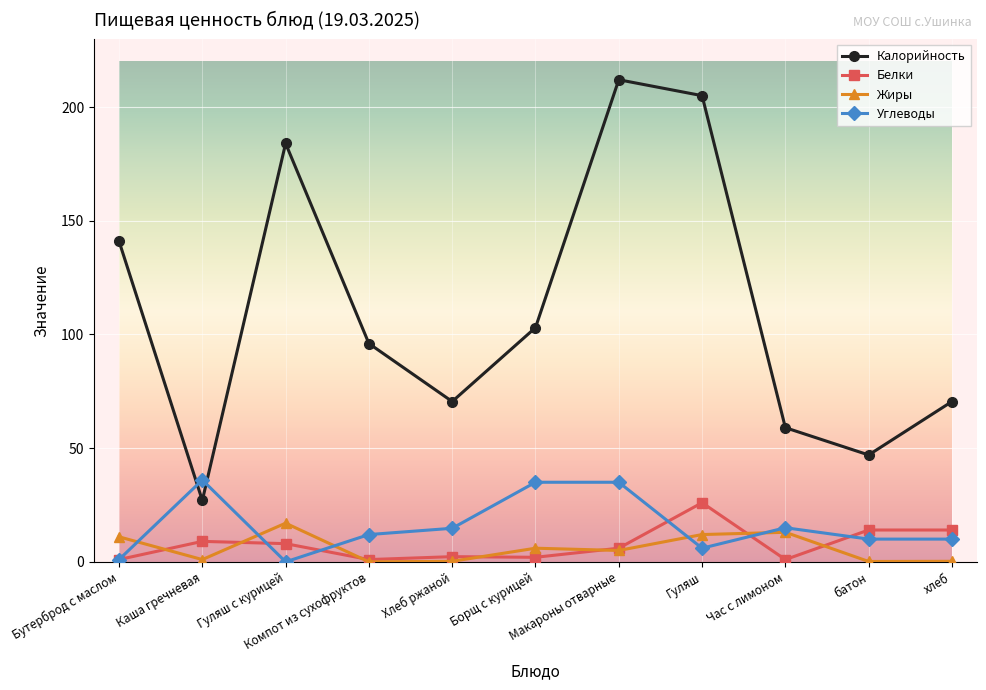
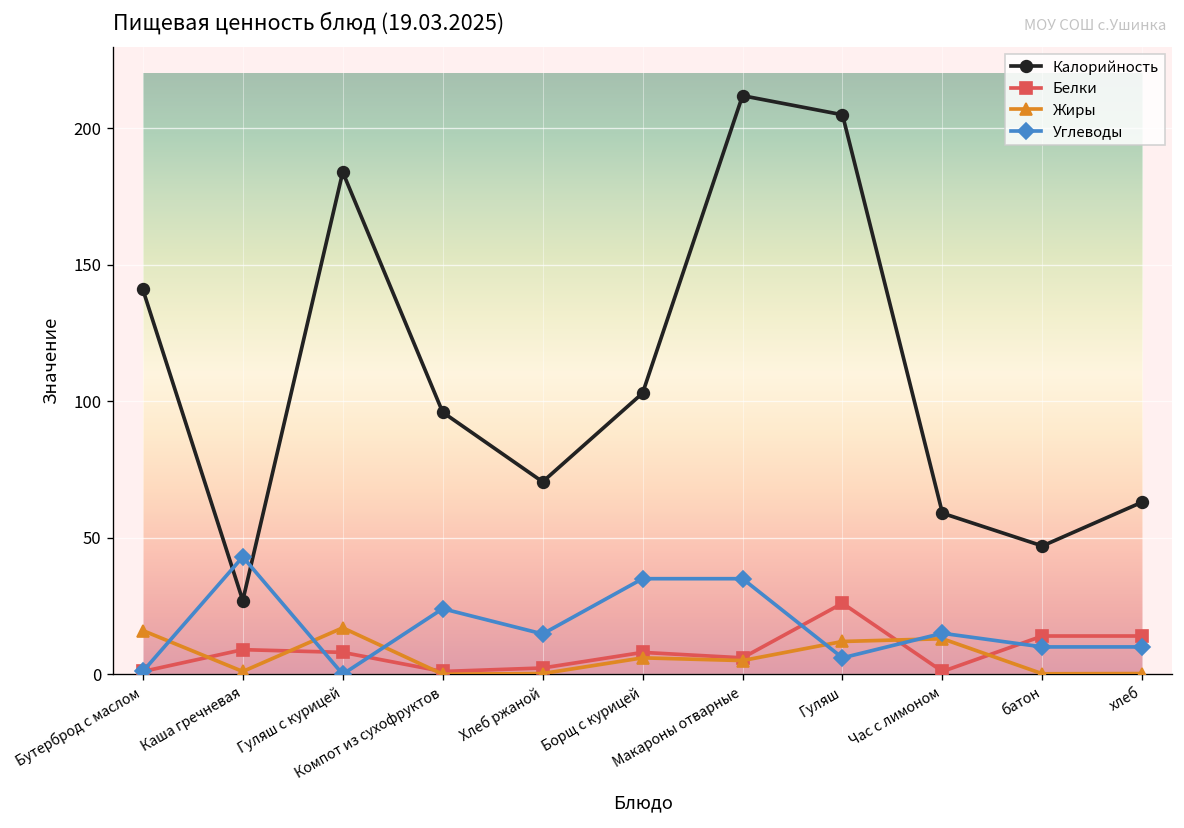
Жиры, Бутерброд с маслом: 11 -> 16
Углеводы, Каша гречневая: 36 -> 43
Углеводы, Компот из сухофруктов: 12 -> 24
Белки, Борщ с курицей: 2 -> 8
Калорийность, хлеб: 71 -> 63
